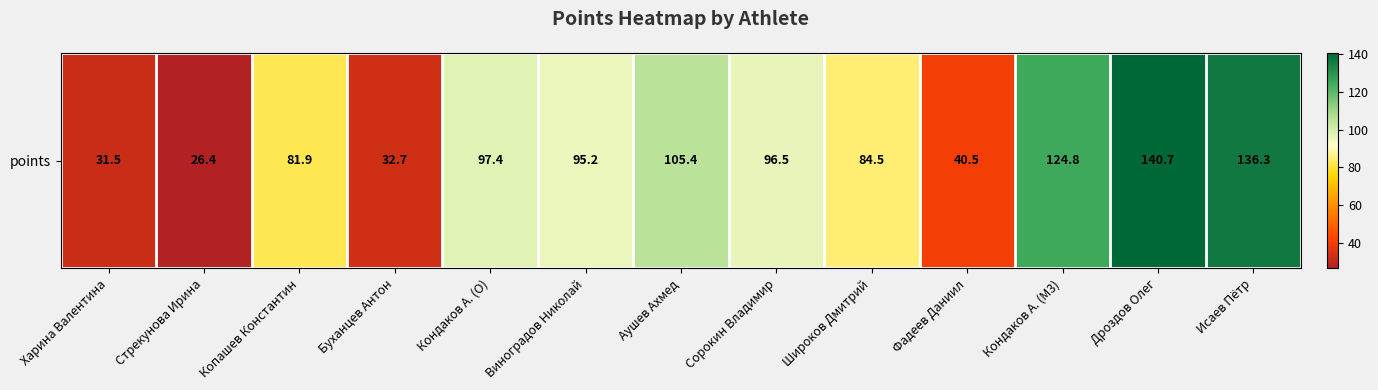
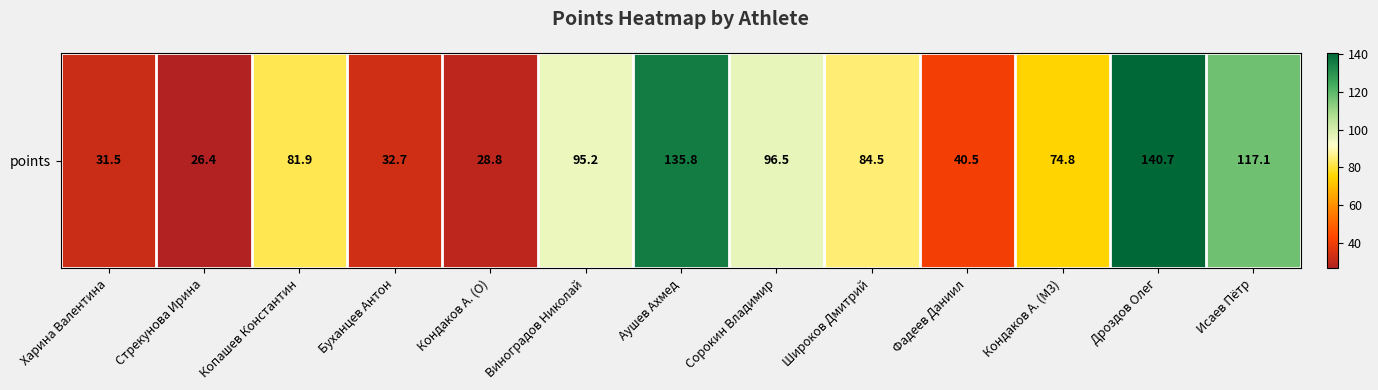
points, Кондаков А. (O): 97.4 -> 28.8
points, Аушев Ахмед: 105.4 -> 135.8
points, Кондаков А. (M3): 124.8 -> 74.8
points, Исаев Пётр: 136.3 -> 117.1
